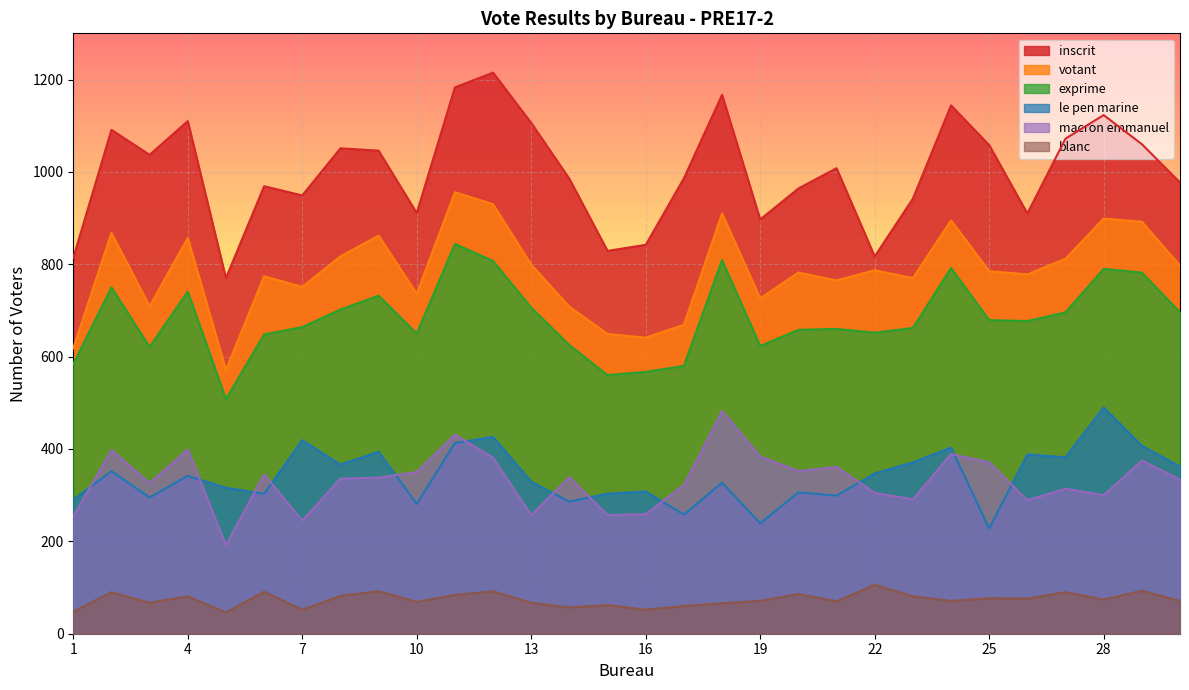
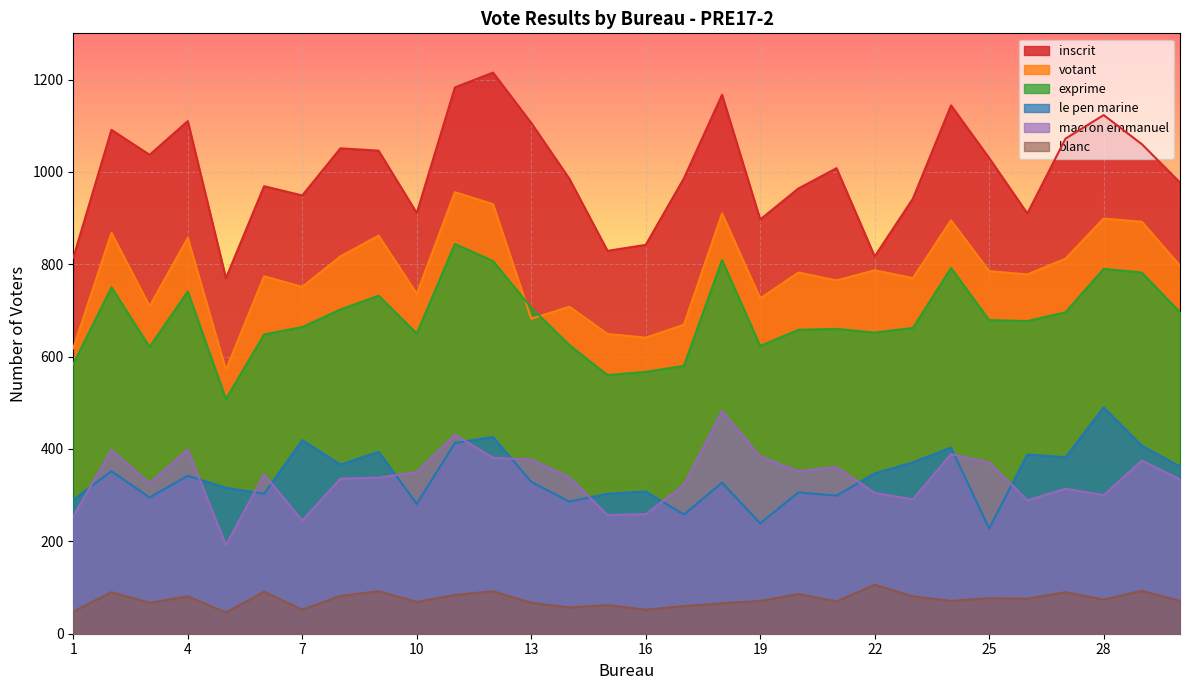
votant, 13: 800 -> 680
macron emmanuel, 13: 260 -> 380
inscrit, 25: 1060 -> 1030
